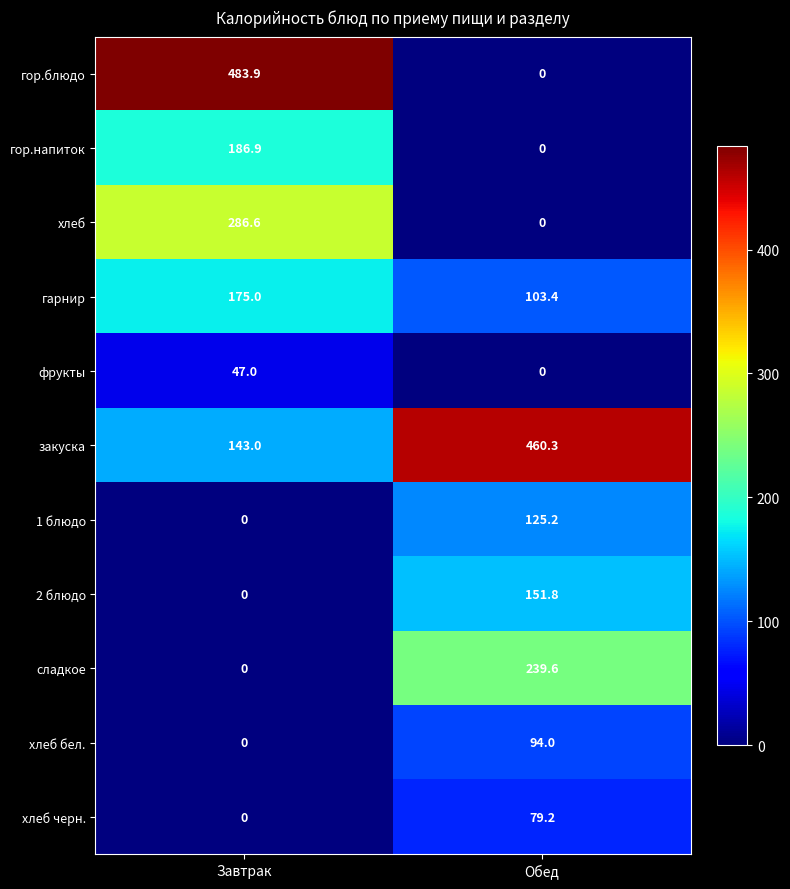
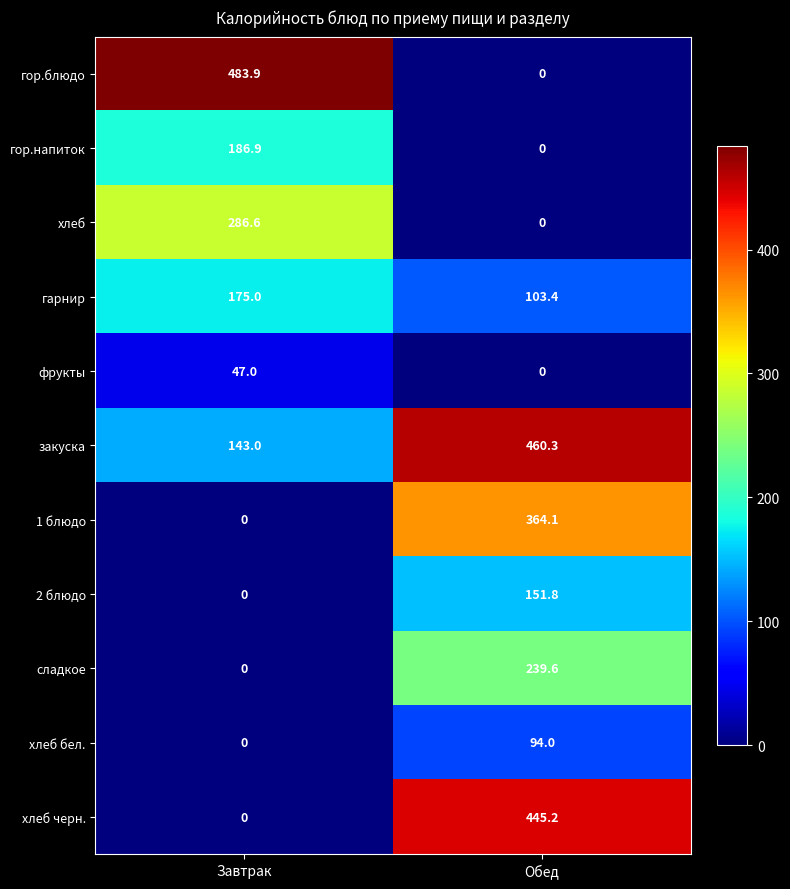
1 блюдо, Обед: 125.2 -> 364.1
хлеб черн., Обед: 79.2 -> 445.2
